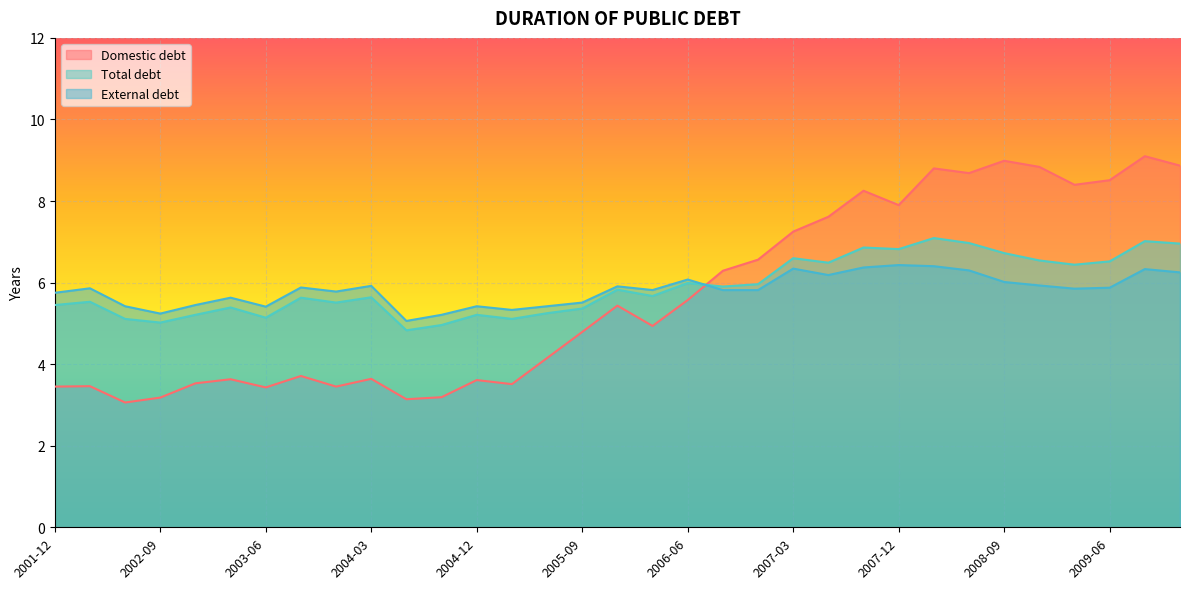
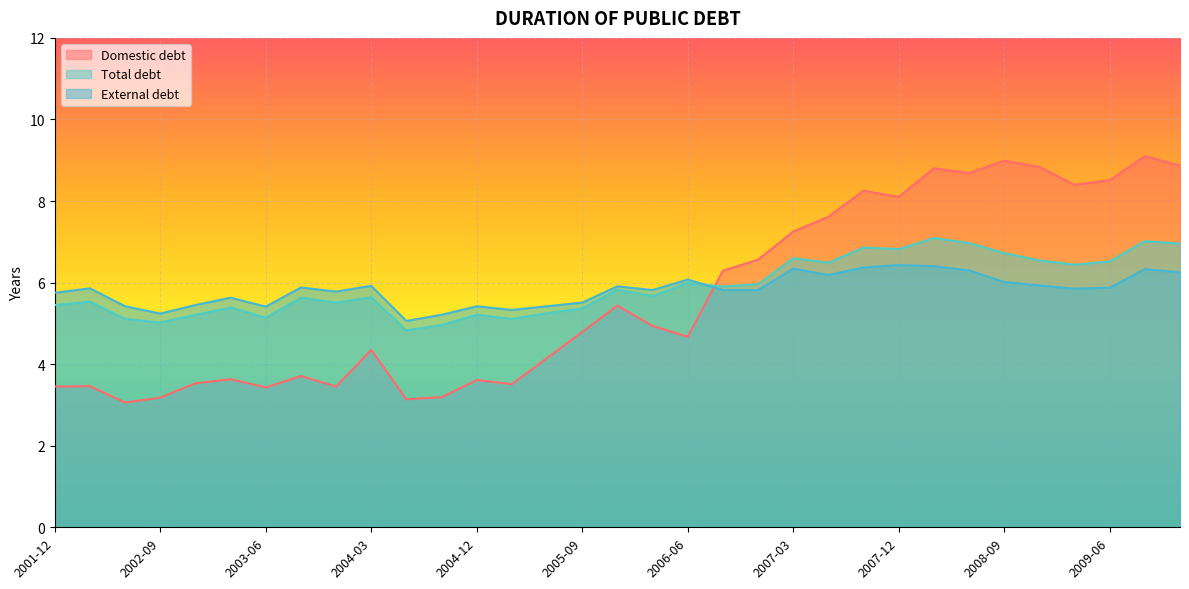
Domestic debt, 2004-03: 3.6 -> 4.4
Domestic debt, 2006-06: 5.6 -> 4.7
Domestic debt, 2007-12: 7.9 -> 8.1
